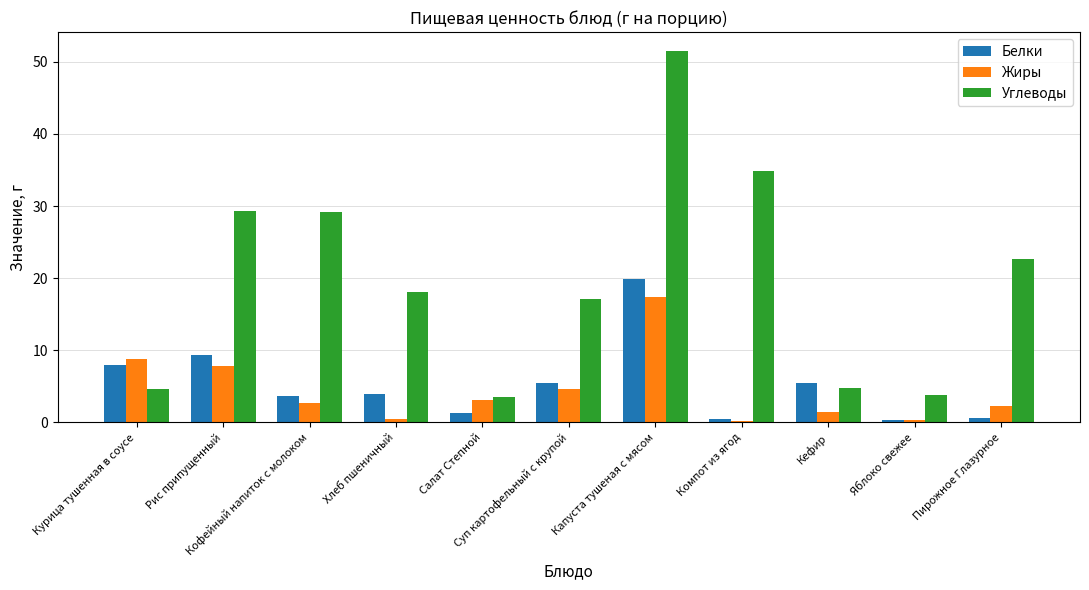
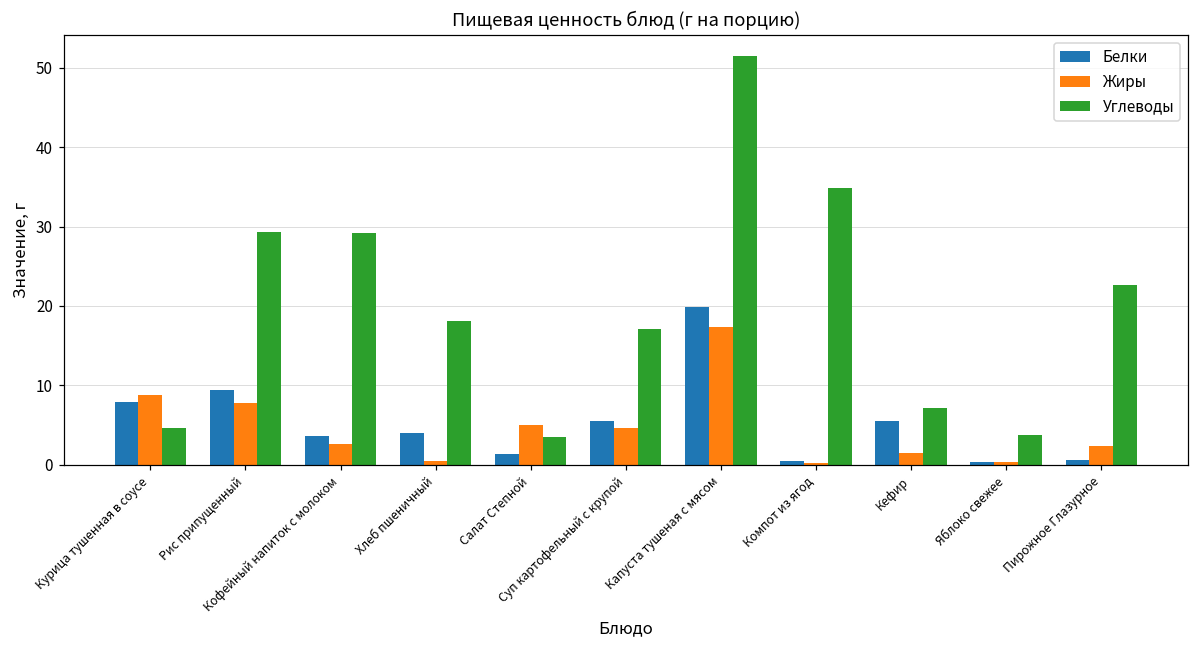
Жиры, Салат Степной: 3 -> 5
Углеводы, Кефир: 5 -> 7
